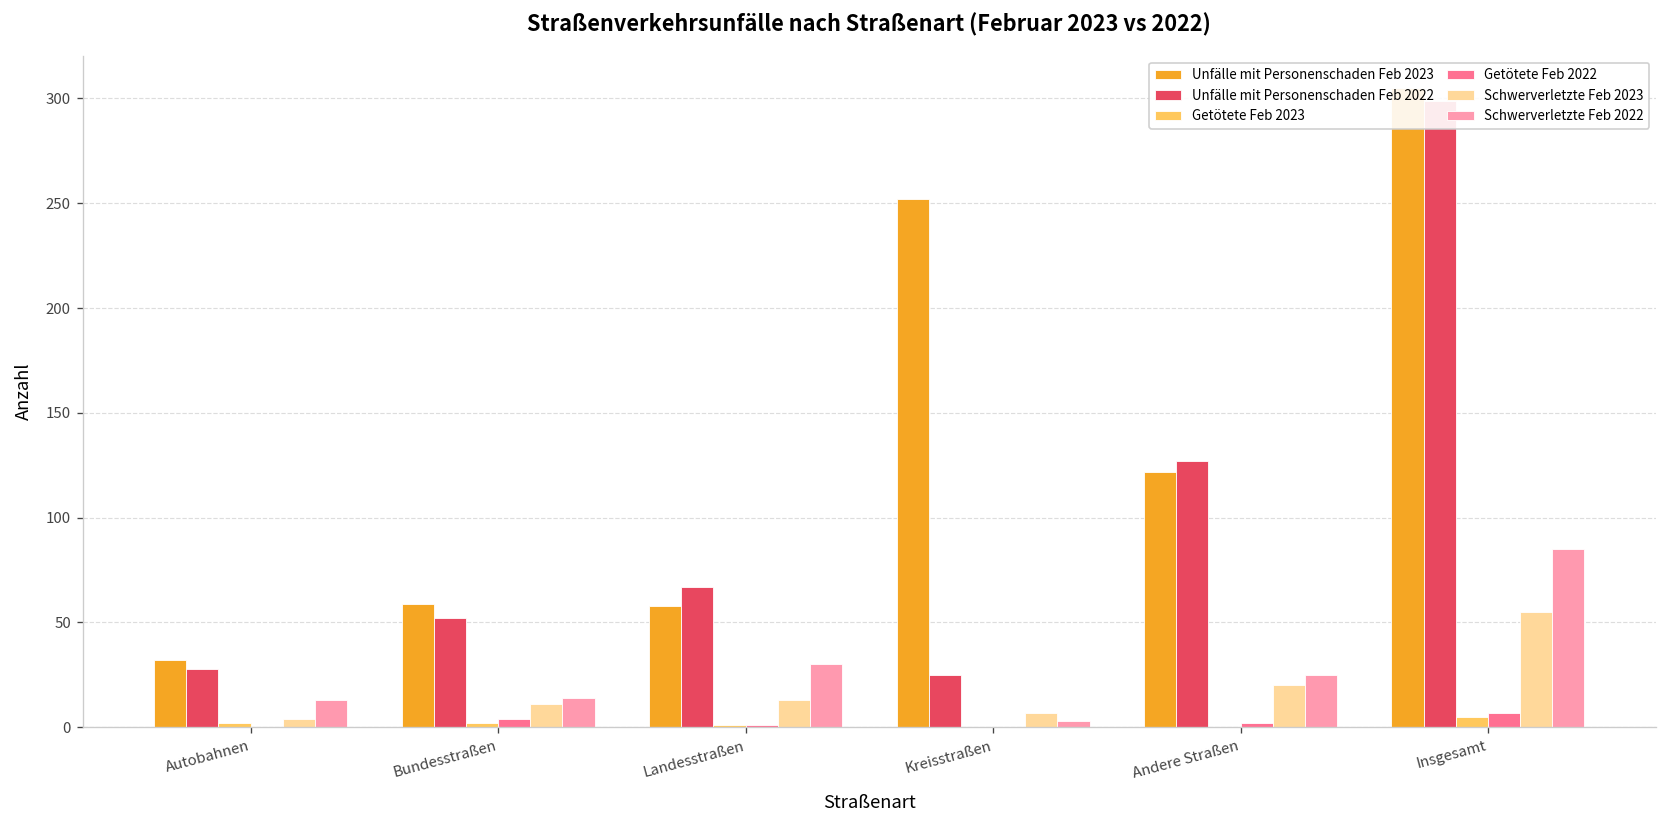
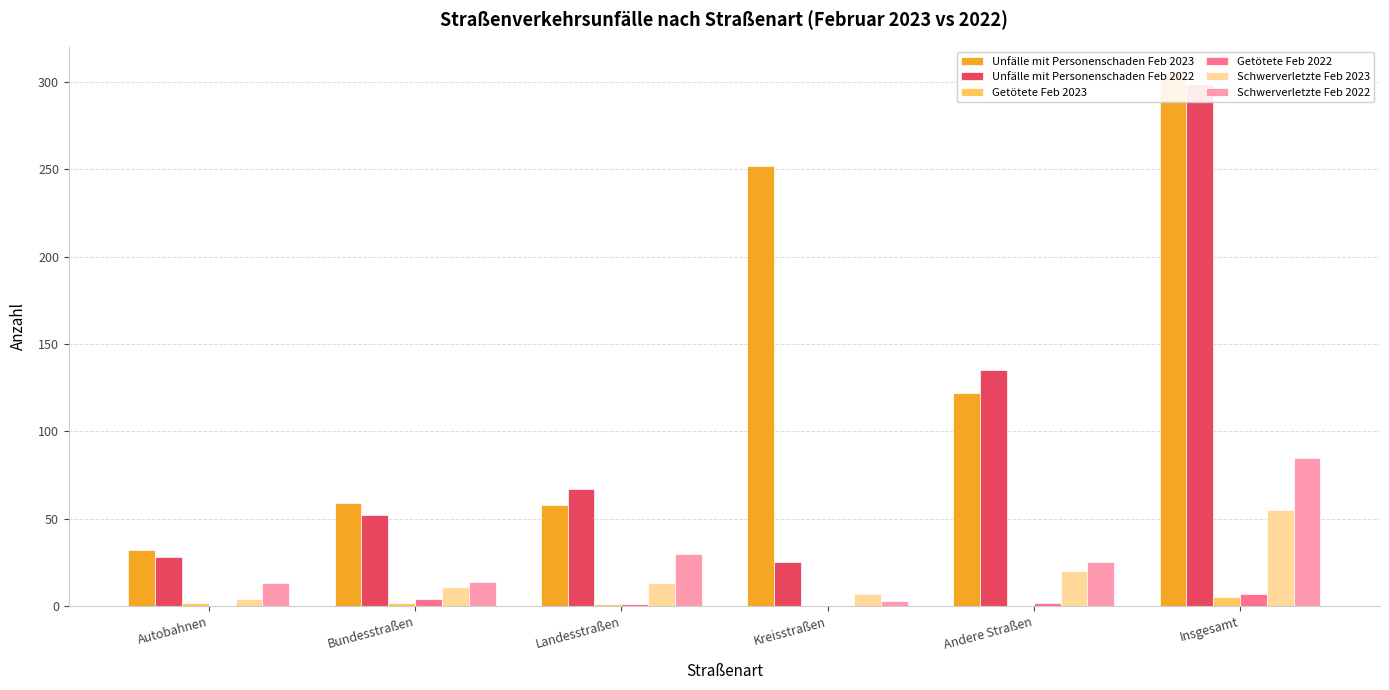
Unfälle mit Personenschaden Feb 2022, Andere Straßen: 127 -> 135
